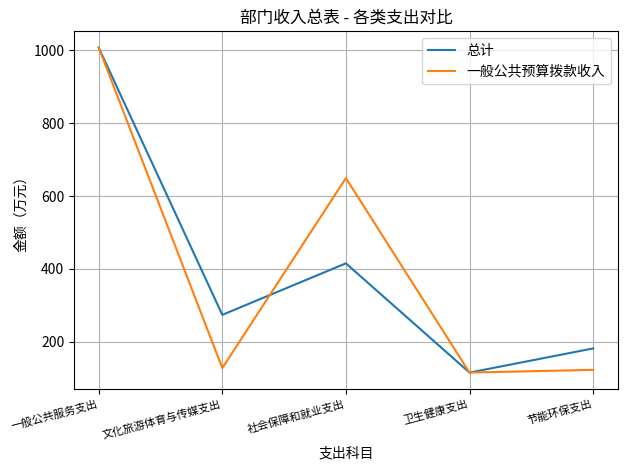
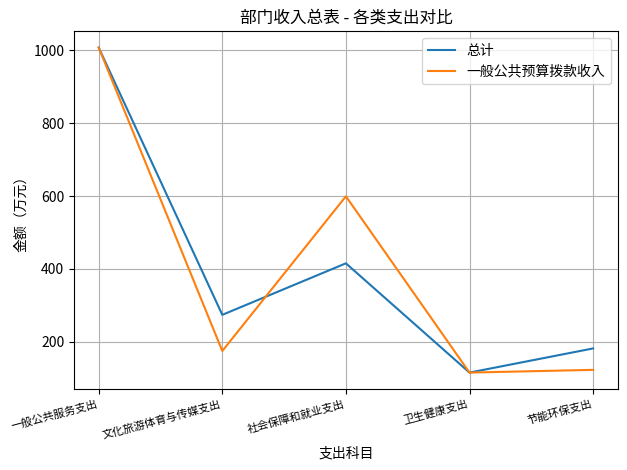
一般公共预算拨款收入, 文化旅游体育与传媒支出: 130 -> 170
一般公共预算拨款收入, 社会保障和就业支出: 650 -> 600
